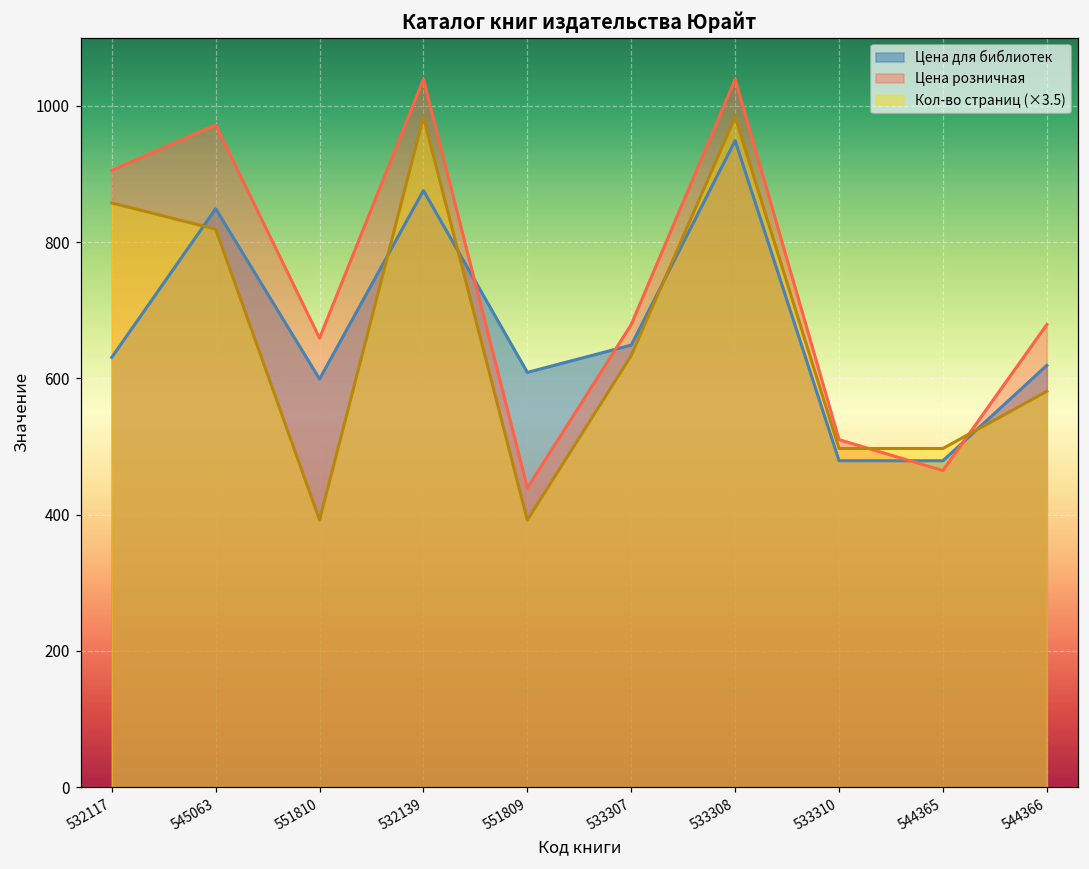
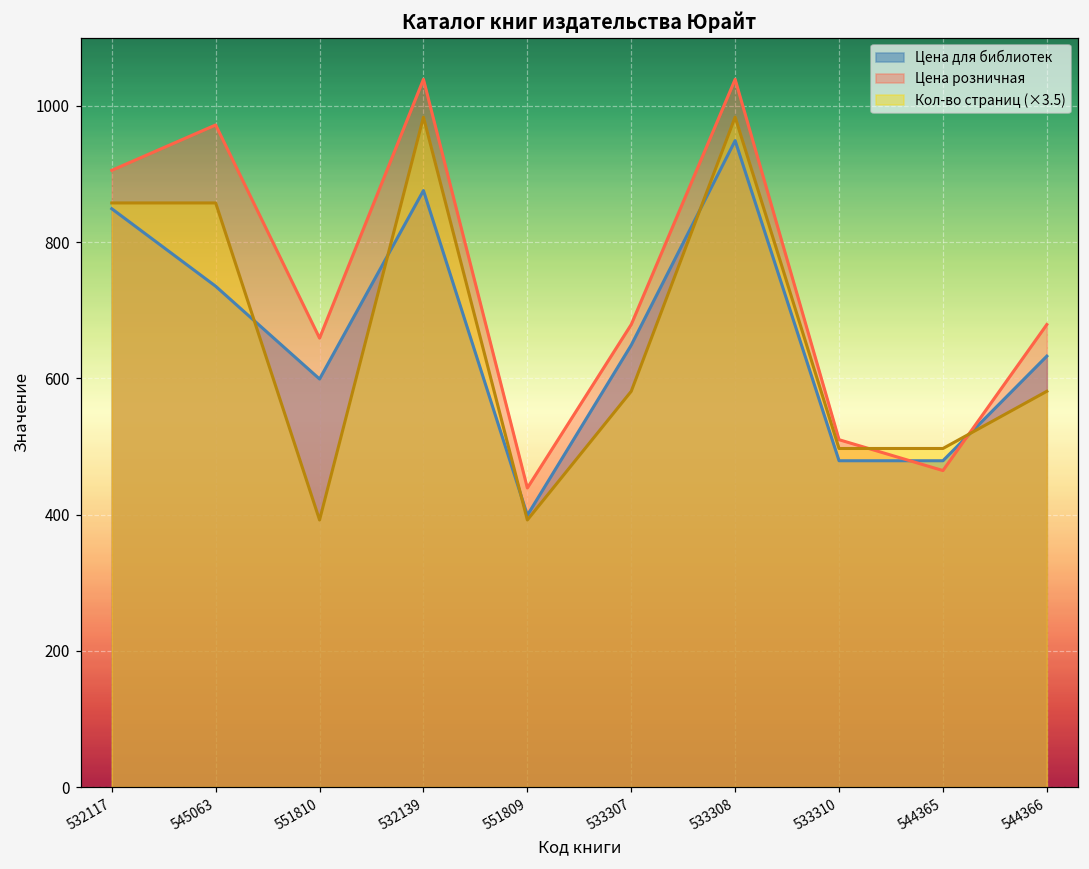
Цена для библиотек, 532117: 630 -> 850
Цена для библиотек, 545063: 850 -> 740
Кол-во страниц (×3.5), 545063: 820 -> 860
Цена для библиотек, 551809: 610 -> 400
Кол-во страниц (×3.5), 533307: 630 -> 580
Цена для библиотек, 544366: 620 -> 630
